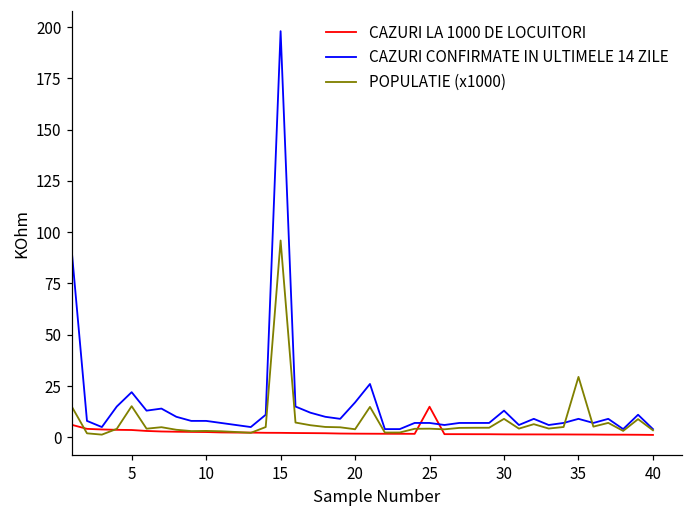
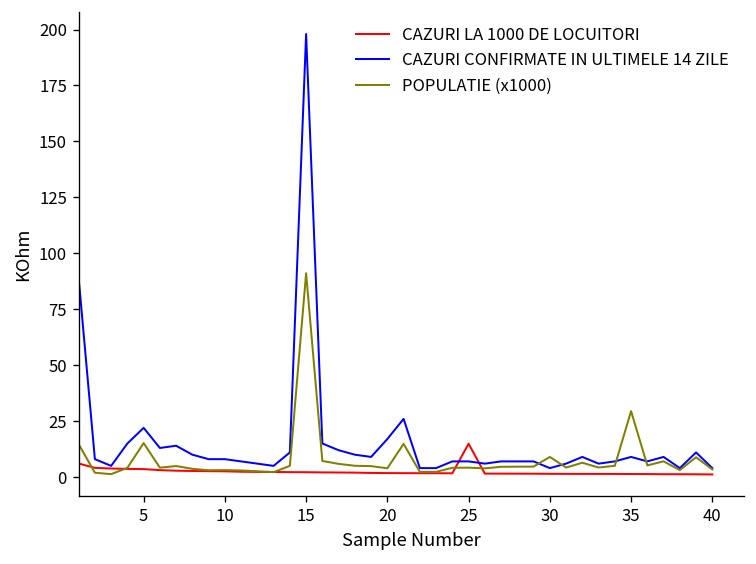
POPULATIE (x1000), 15: 96 -> 91
CAZURI CONFIRMATE IN ULTIMELE 14 ZILE, 30: 13 -> 4
